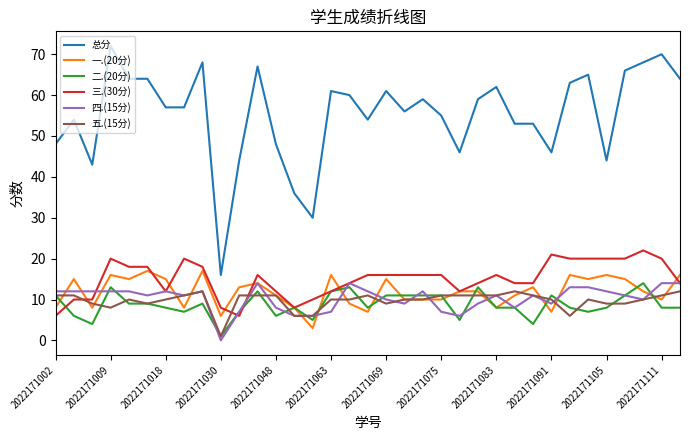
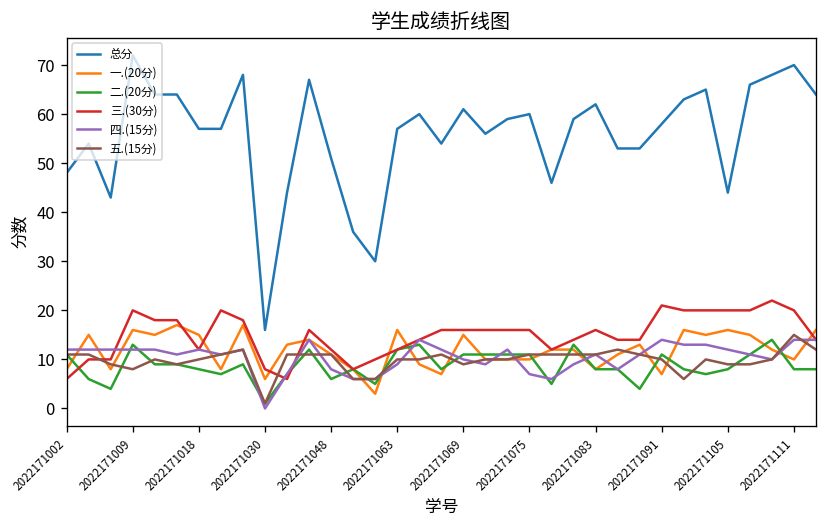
总分, 2022171048: 48 -> 51
总分, 2022171063: 61 -> 57
四.(15分), 2022171063: 7 -> 9
总分, 2022171075: 55 -> 60
总分, 2022171091: 46 -> 58
四.(15分), 2022171091: 9 -> 14
五.(15分), 2022171111: 11 -> 15
